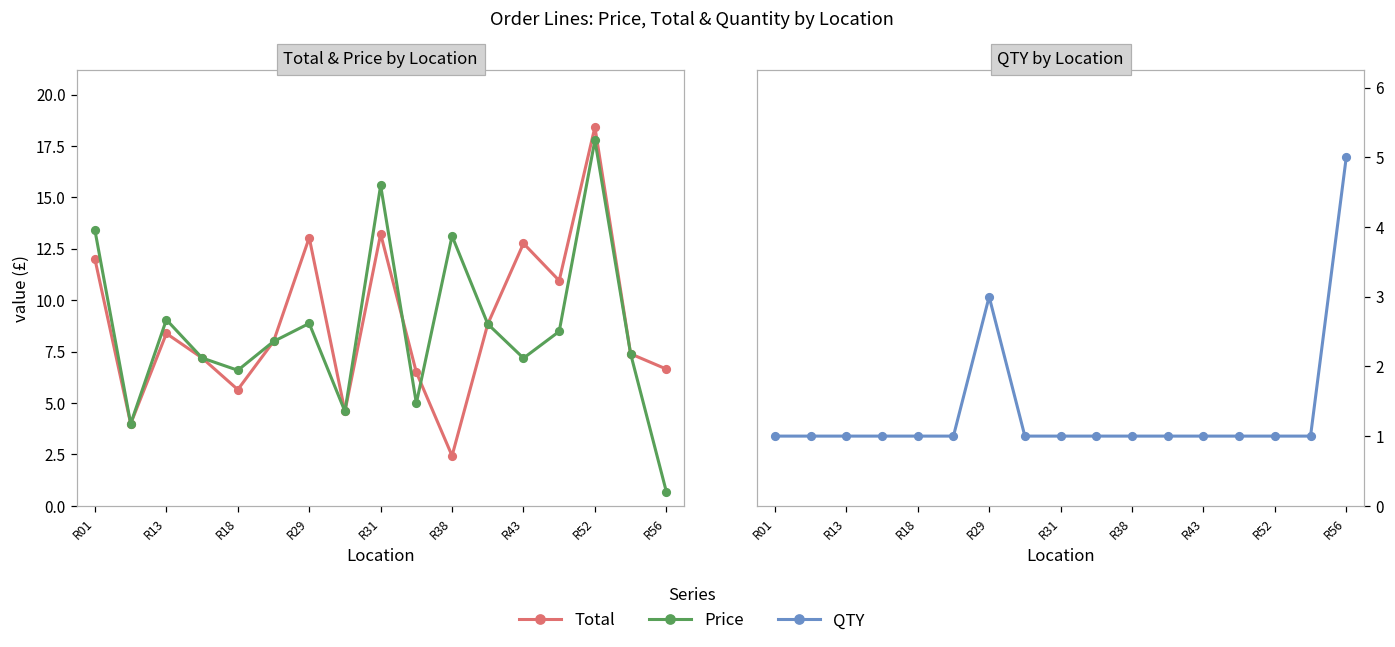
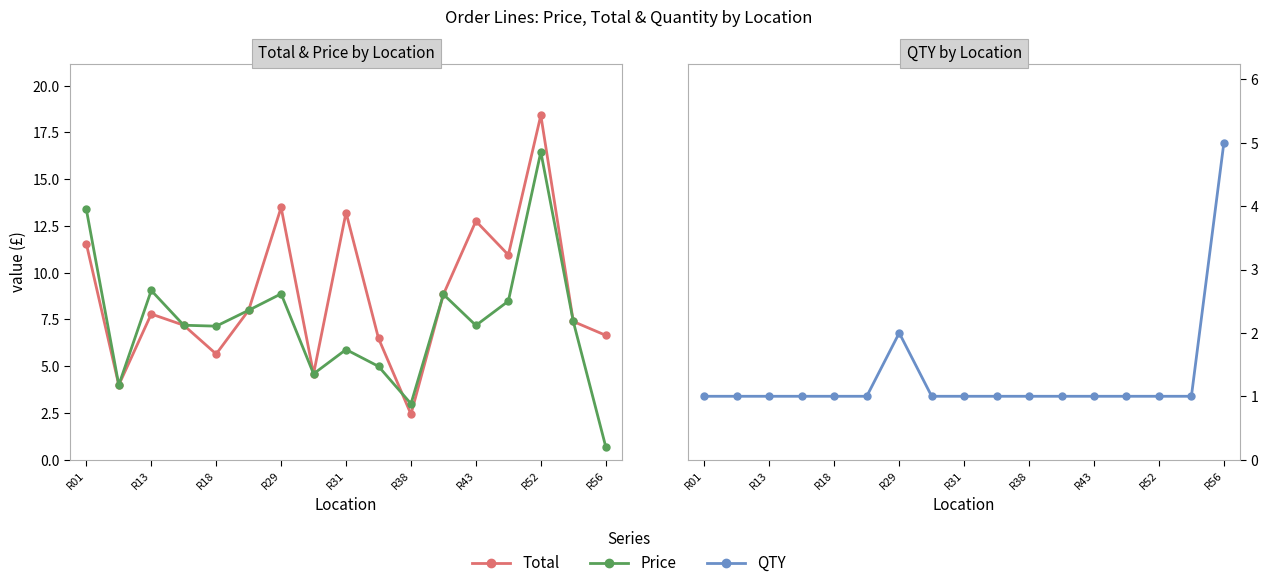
Total & Price by Location, Total, R01: 12.0 -> 11.6
Total & Price by Location, Total, R13: 8.4 -> 7.8
Total & Price by Location, Price, R18: 6.6 -> 7.1
Total & Price by Location, Total, R29: 13.0 -> 13.5
Total & Price by Location, Price, R31: 15.6 -> 5.9
Total & Price by Location, Price, R38: 13.1 -> 3.0
Total & Price by Location, Price, R52: 17.8 -> 16.5
QTY by Location, R29: 3 -> 2
